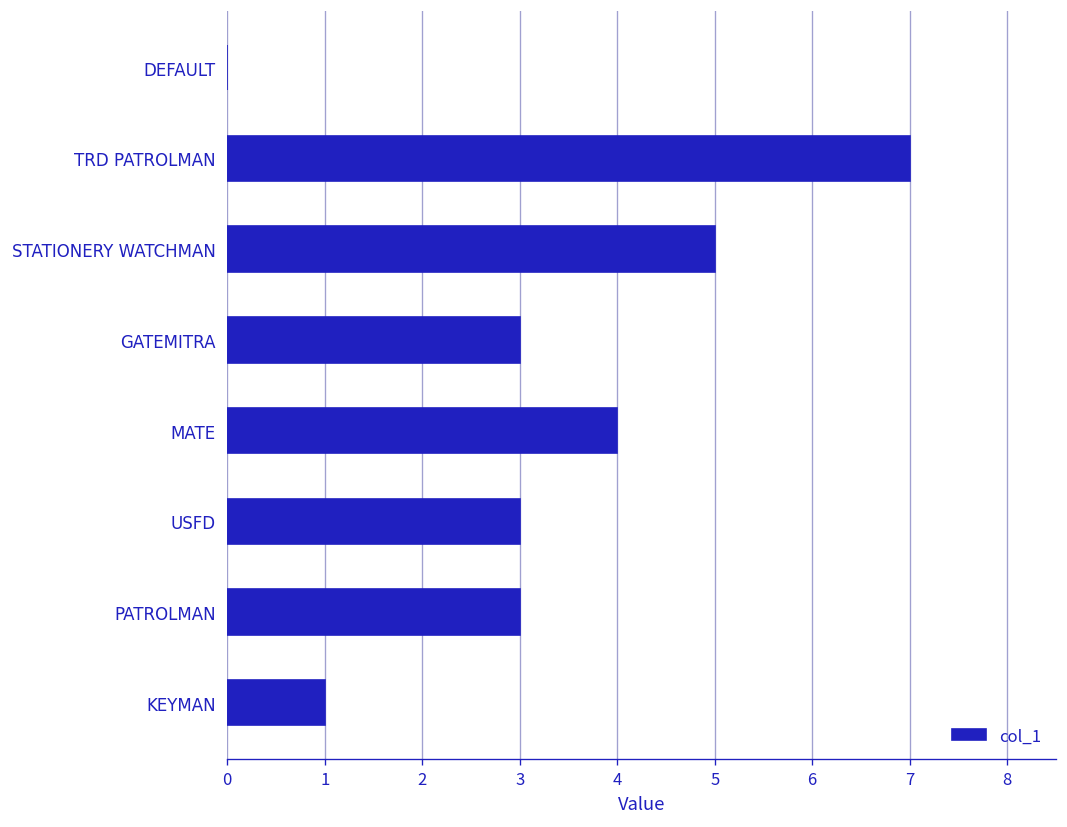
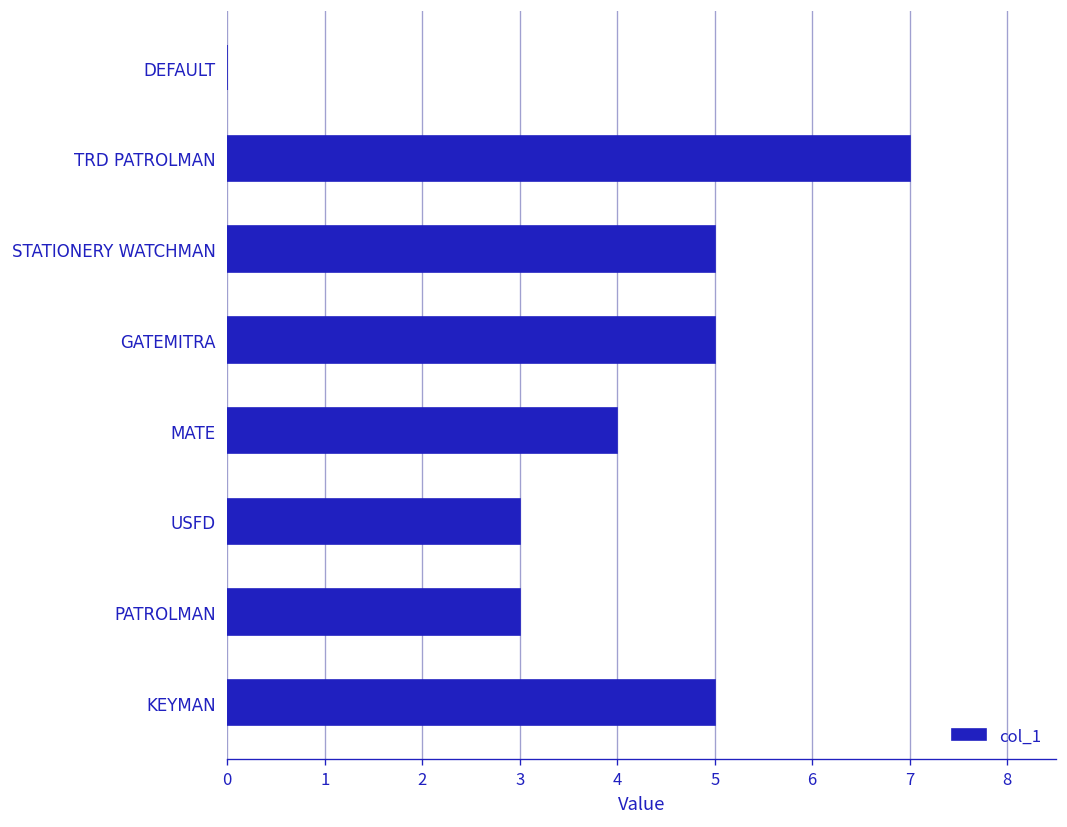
GATEMITRA: 3 -> 5
KEYMAN: 1 -> 5
